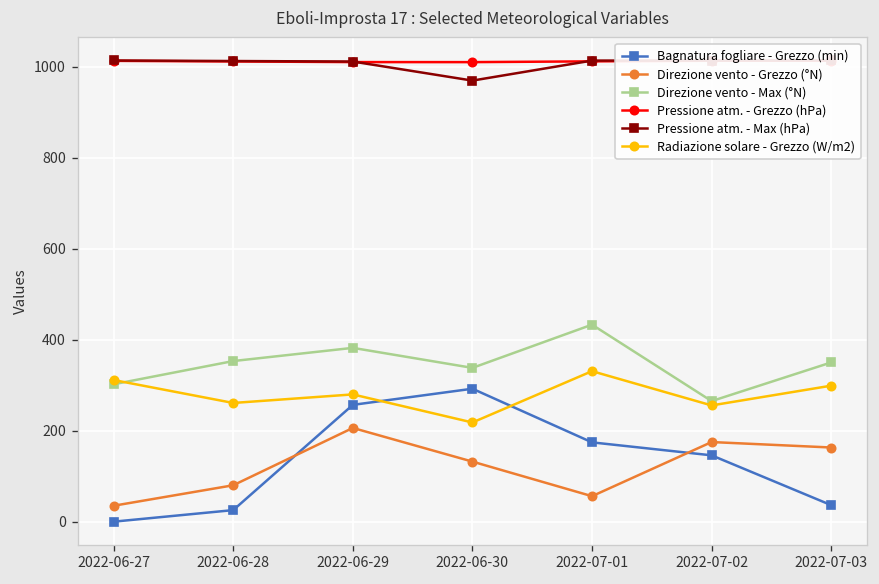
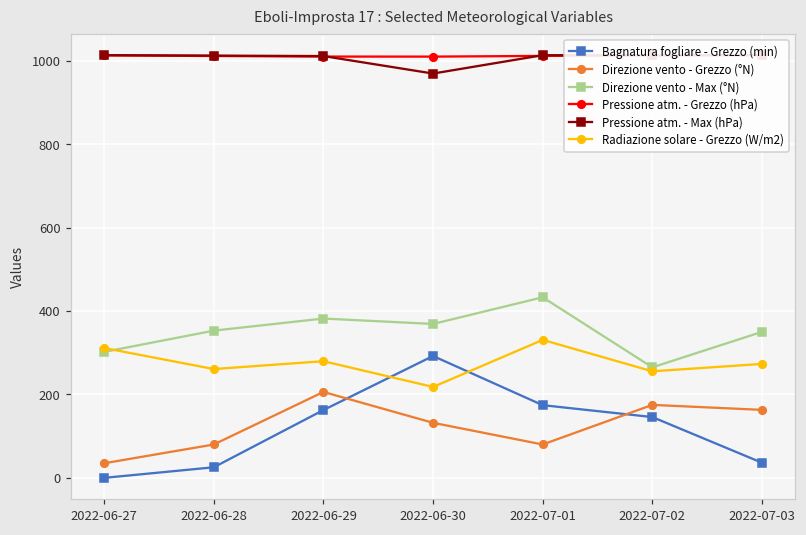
Bagnatura fogliare - Grezzo (min), 2022-06-29: 260 -> 160
Direzione vento - Max (°N), 2022-06-30: 340 -> 370
Direzione vento - Grezzo (°N), 2022-07-01: 60 -> 80
Radiazione solare - Grezzo (W/m2), 2022-07-03: 300 -> 270
